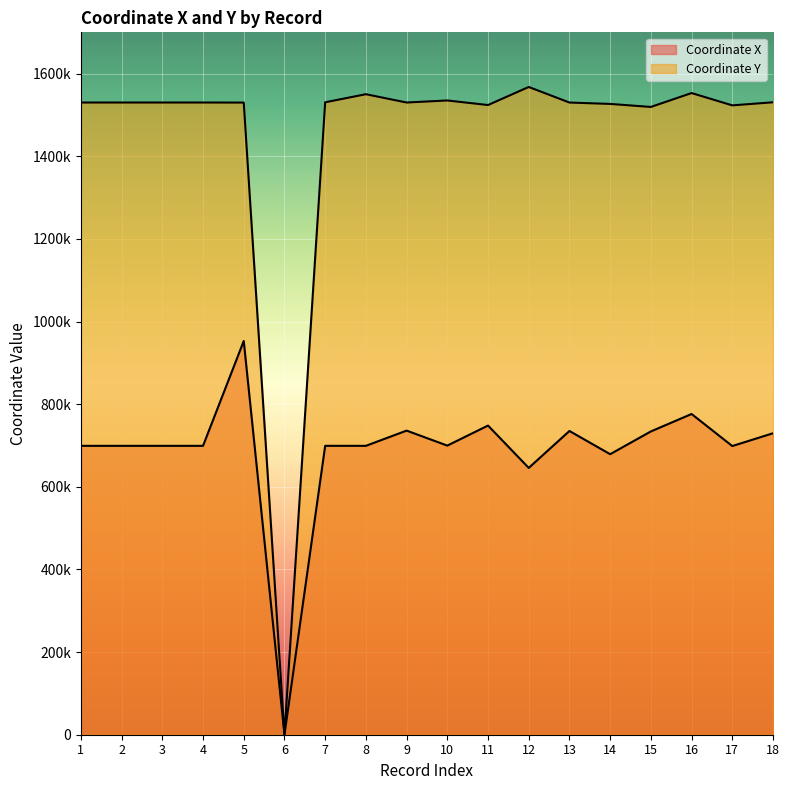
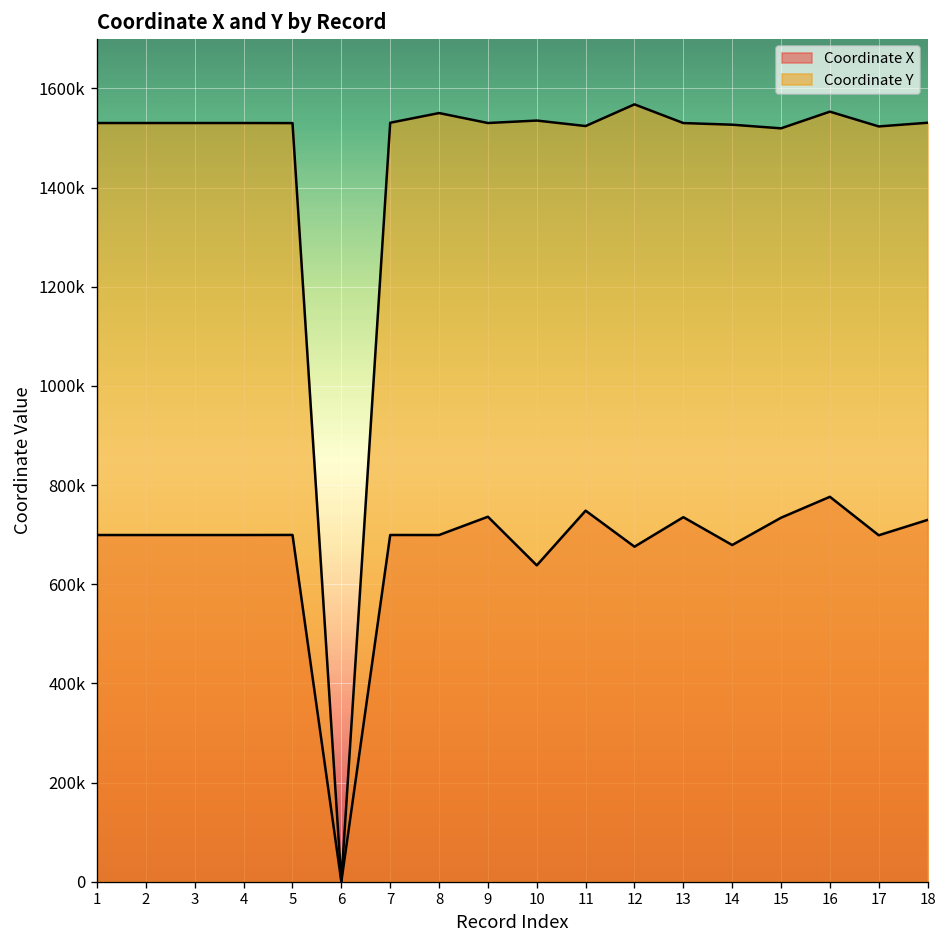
Coordinate X, 5: 950000 -> 700000
Coordinate X, 10: 700000 -> 640000
Coordinate X, 12: 650000 -> 680000
